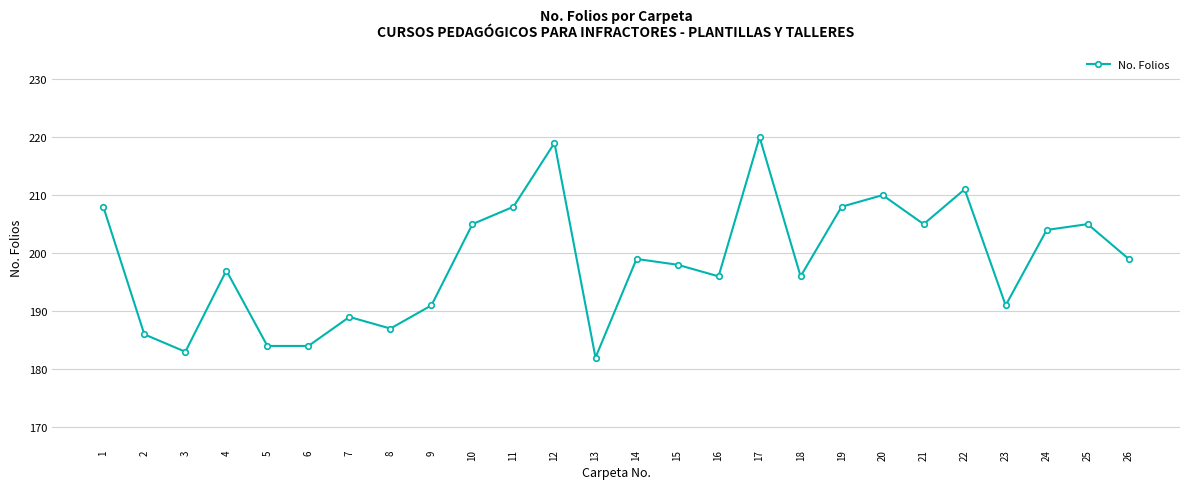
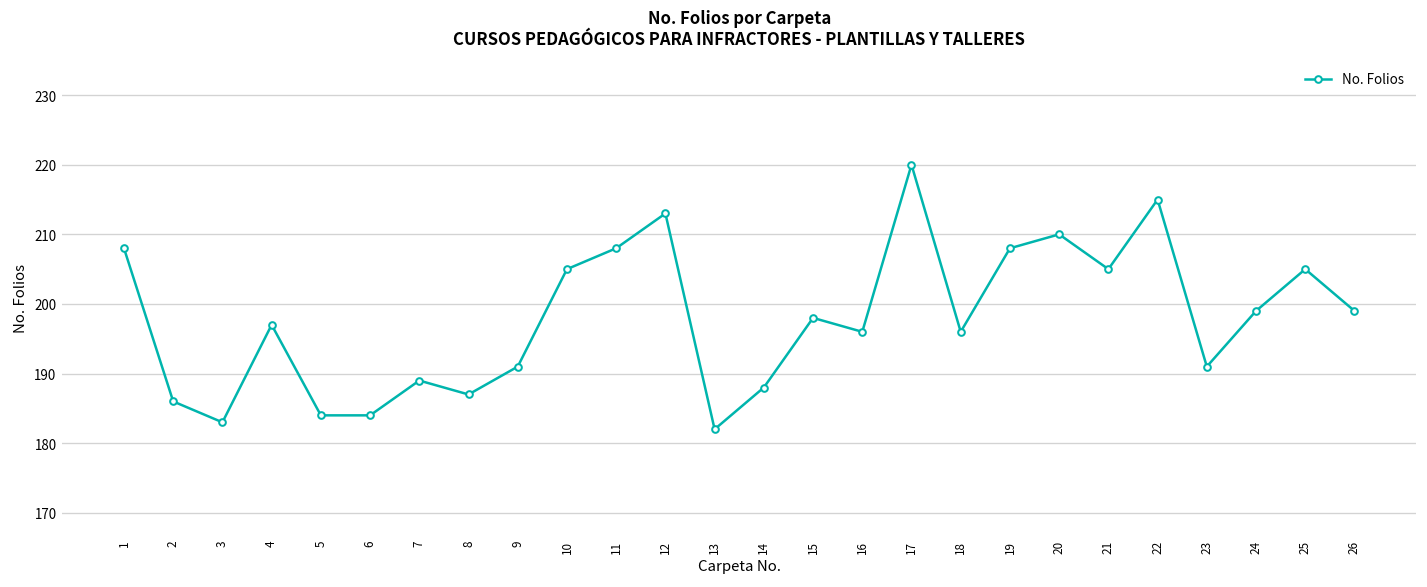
12: 219 -> 213
14: 199 -> 188
22: 211 -> 215
24: 204 -> 199
